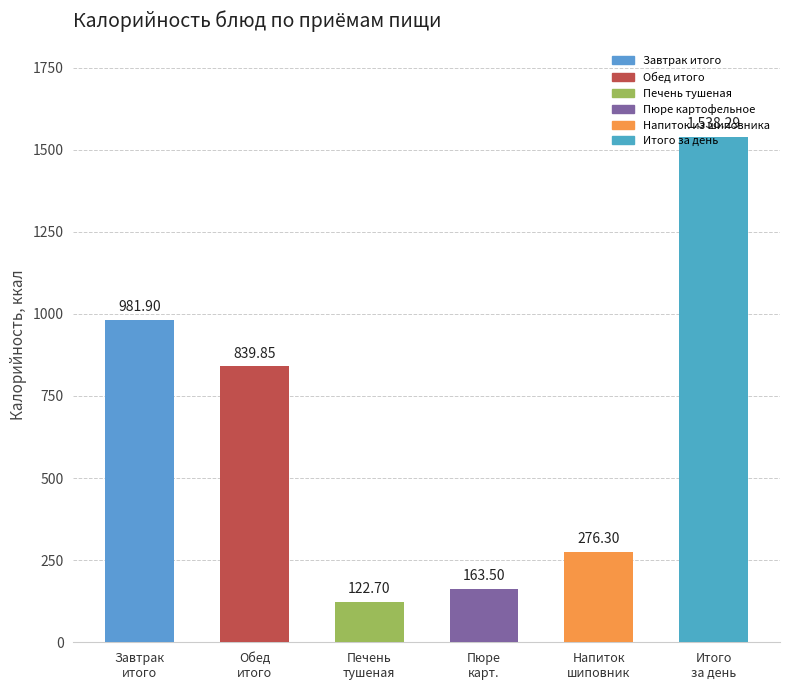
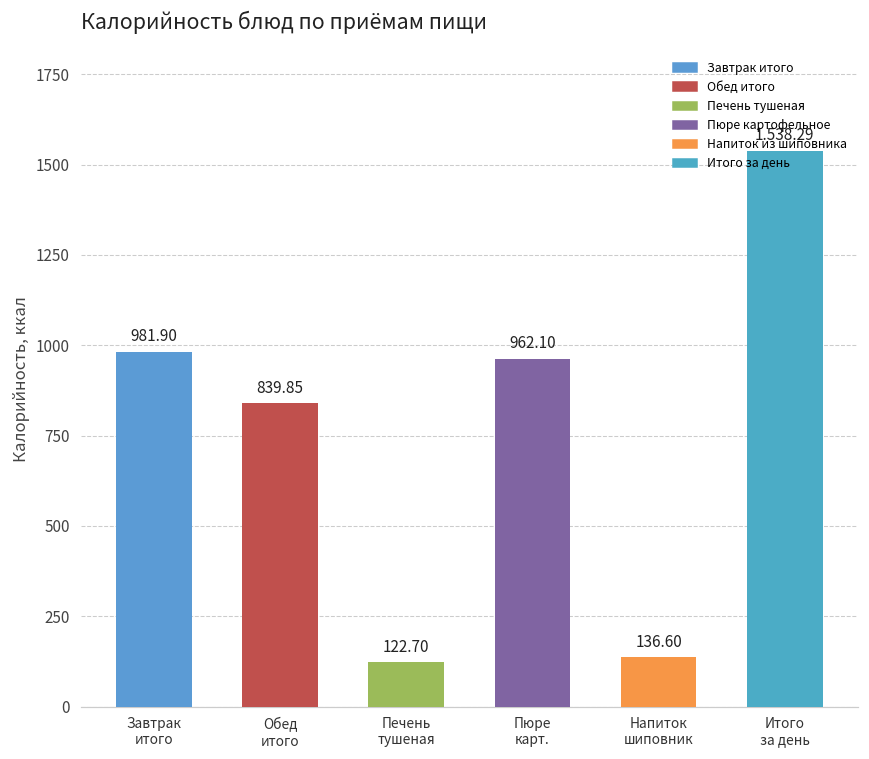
Пюре карт.: 163.50 -> 962.10
Напиток шиповник: 276.30 -> 136.60
